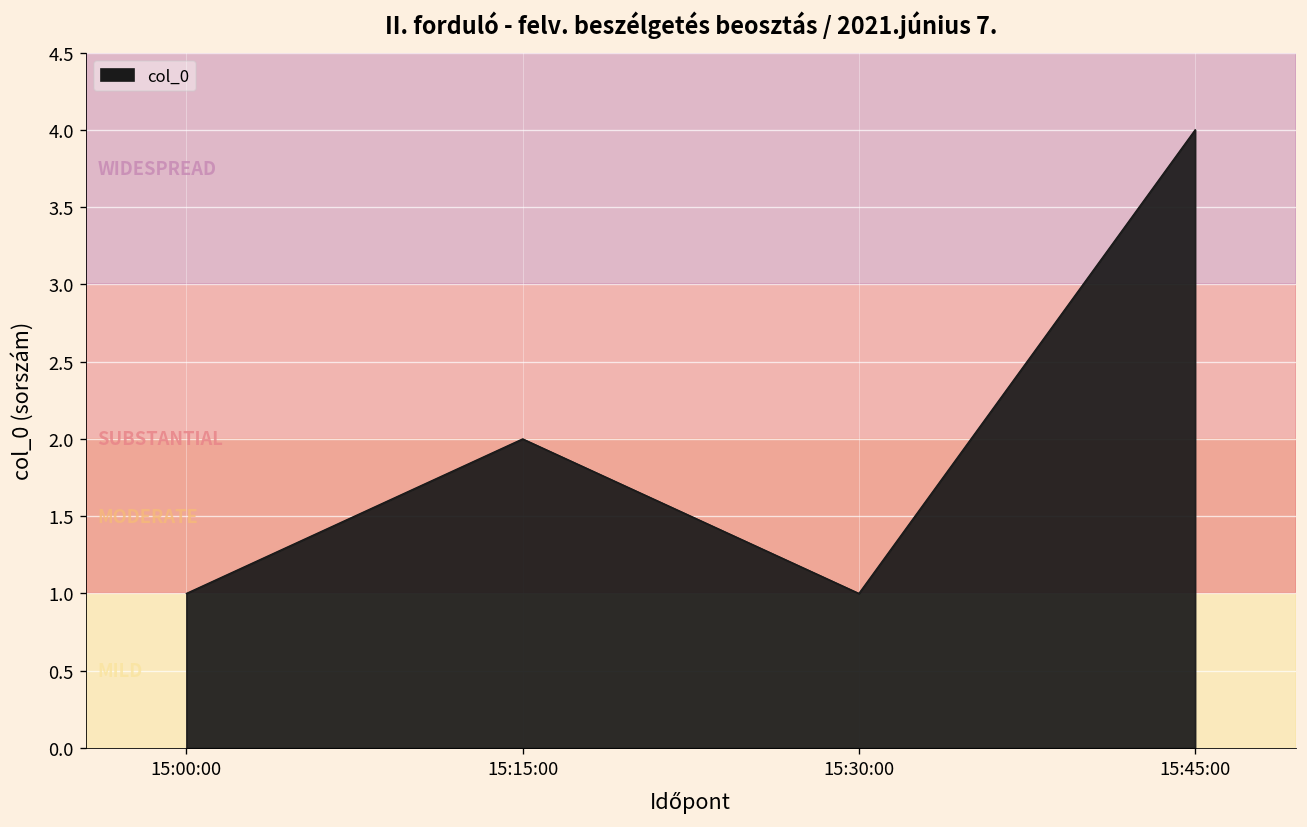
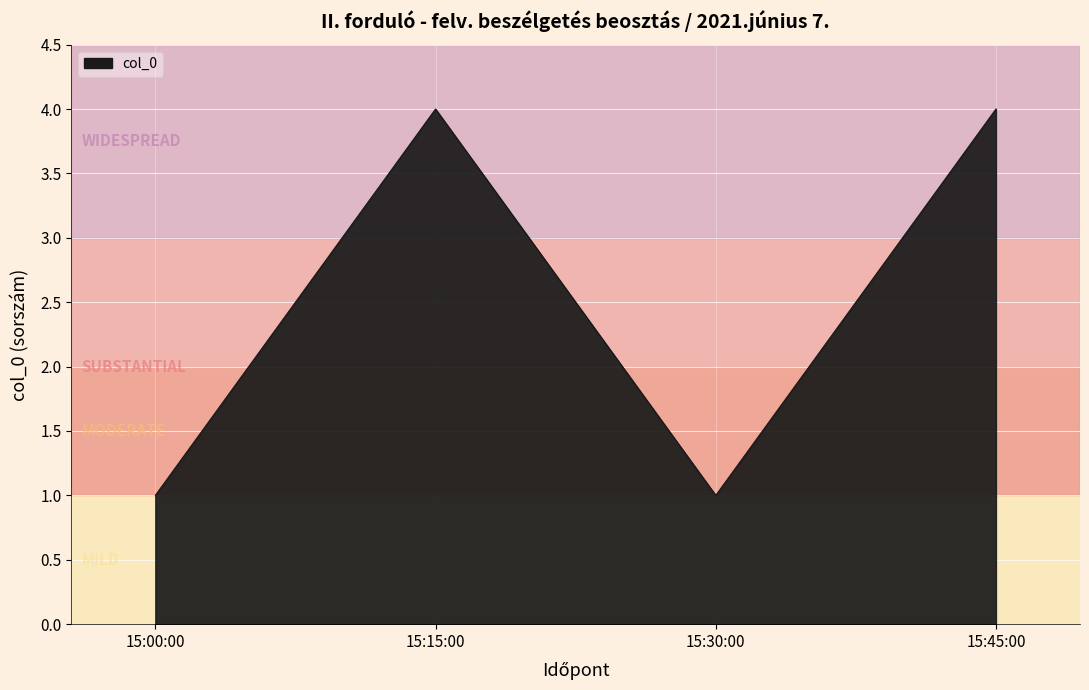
15:15:00: 2 -> 4
